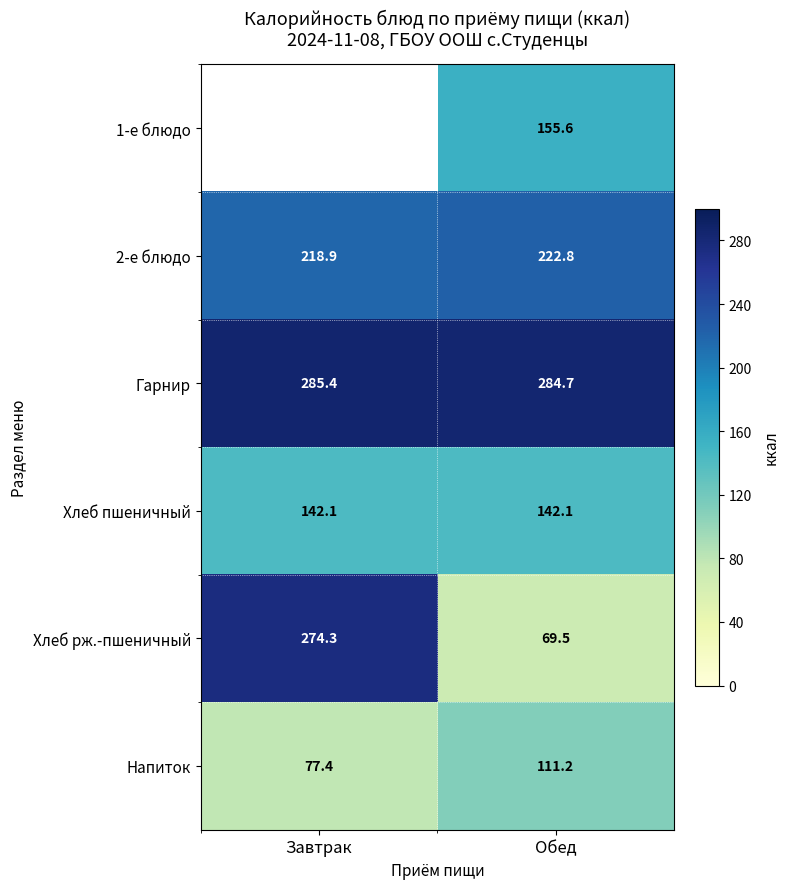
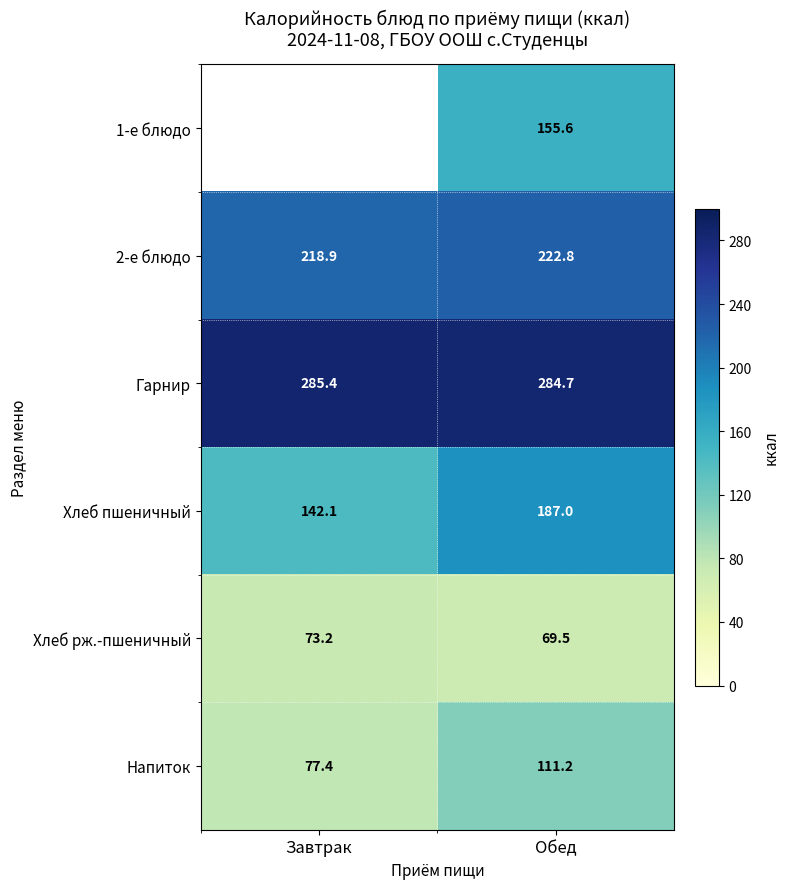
Хлеб пшеничный, Обед: 142.1 -> 187.0
Хлеб рж.-пшеничный, Завтрак: 274.3 -> 73.2
